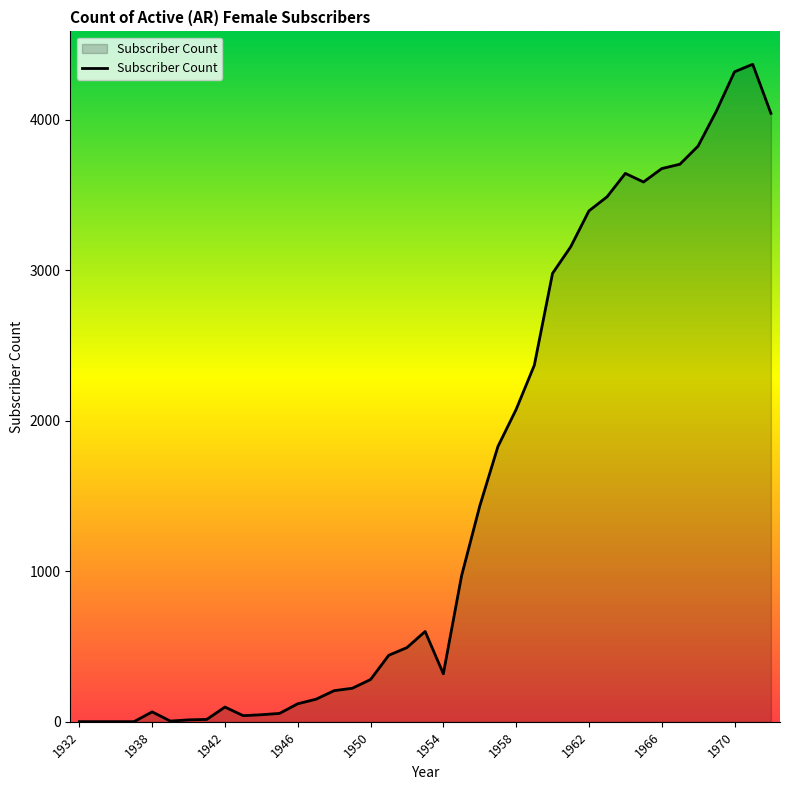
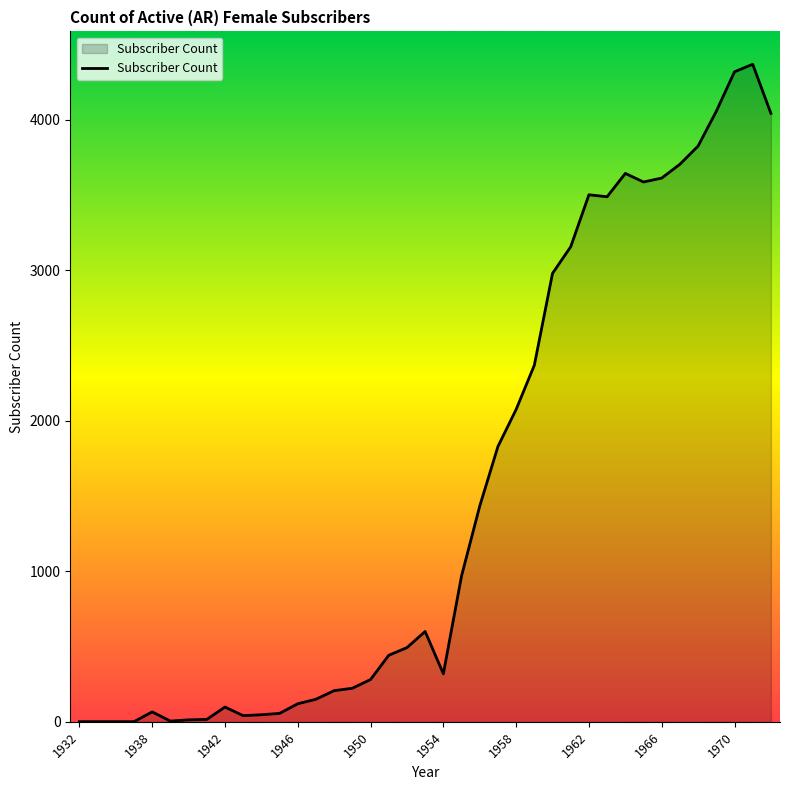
1962: 3390 -> 3500
1966: 3680 -> 3610
